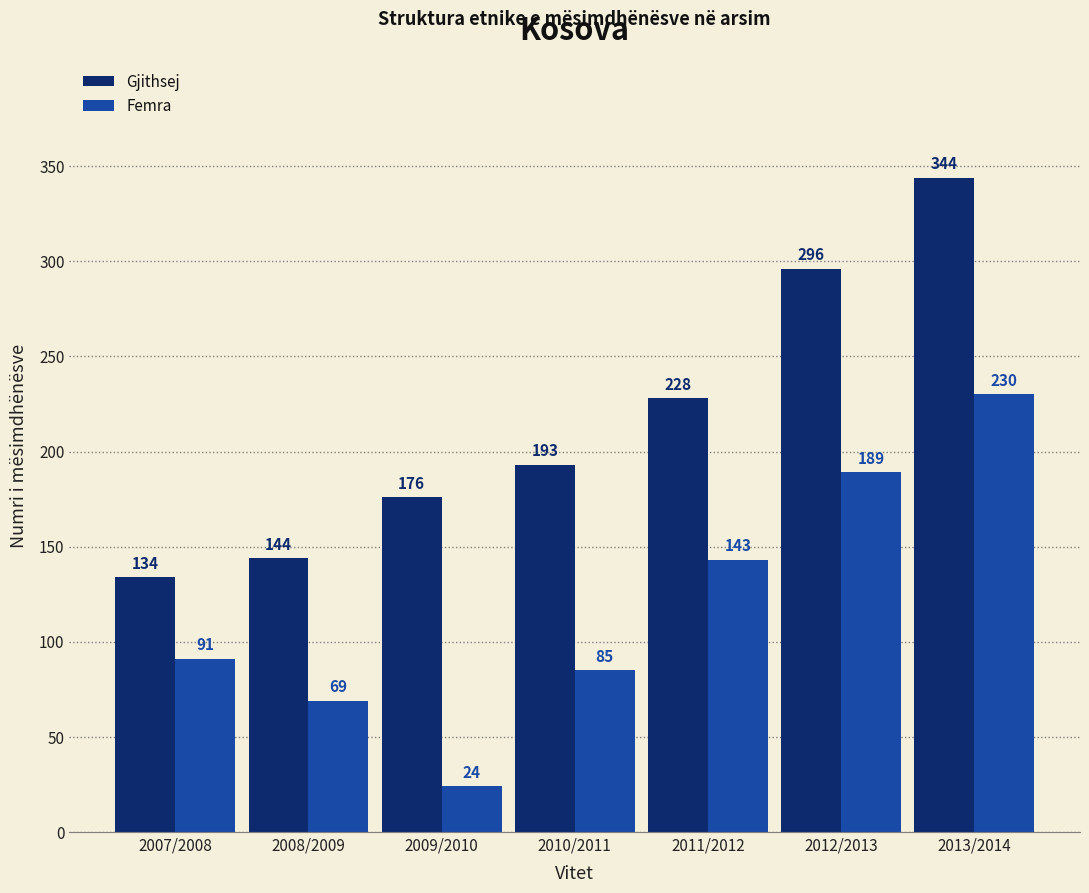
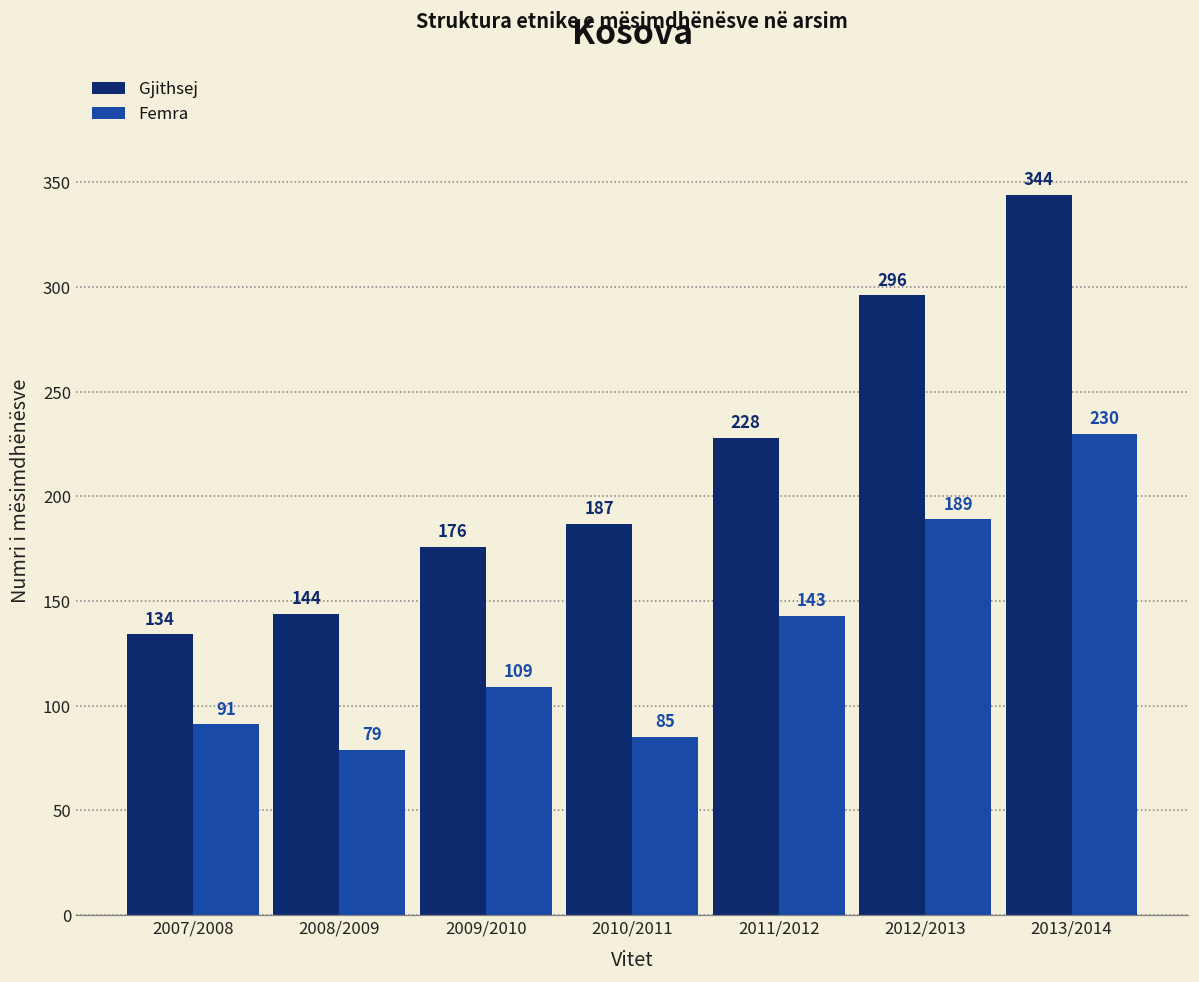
Femra, 2008/2009: 69 -> 79
Femra, 2009/2010: 24 -> 109
Gjithsej, 2010/2011: 193 -> 187
